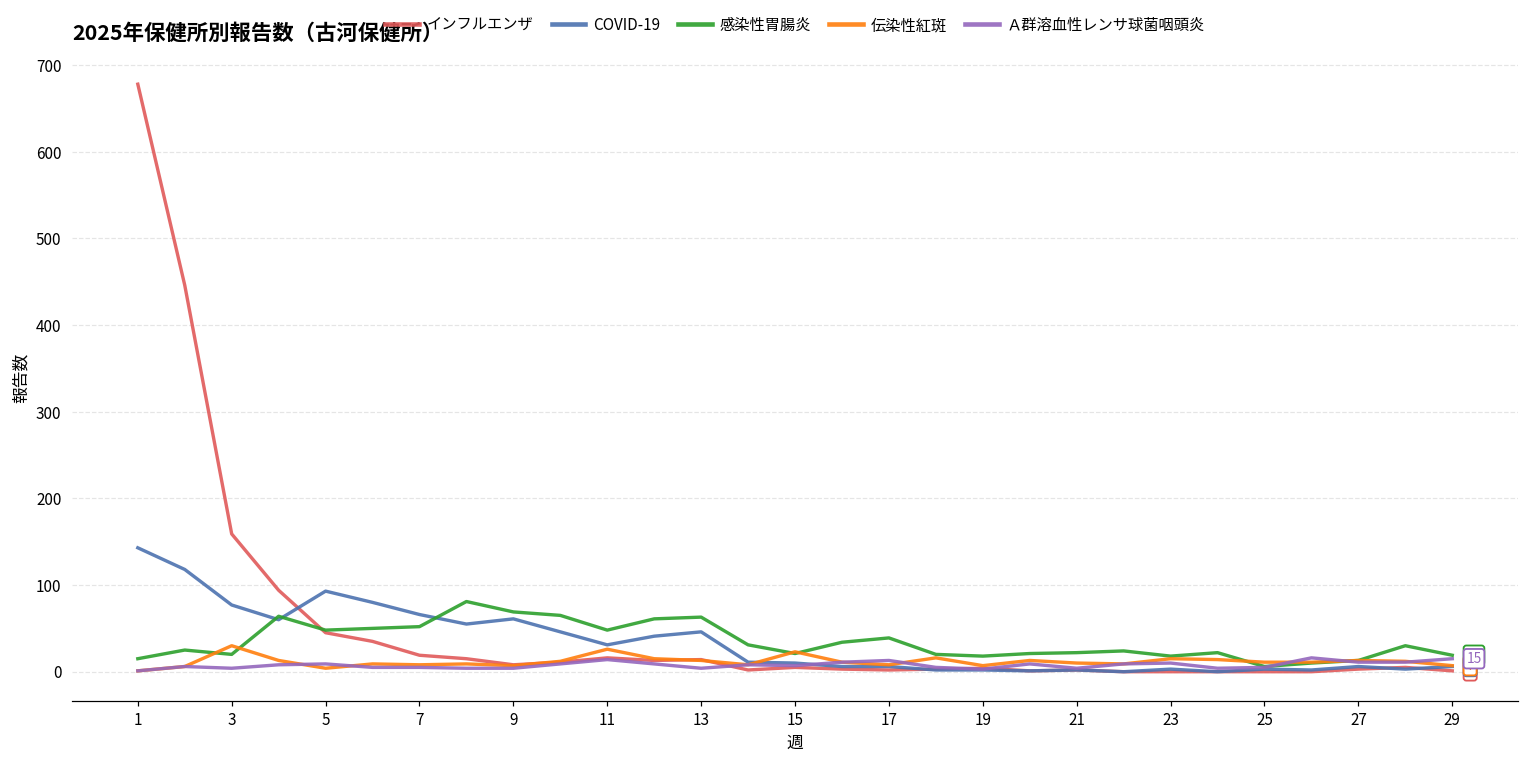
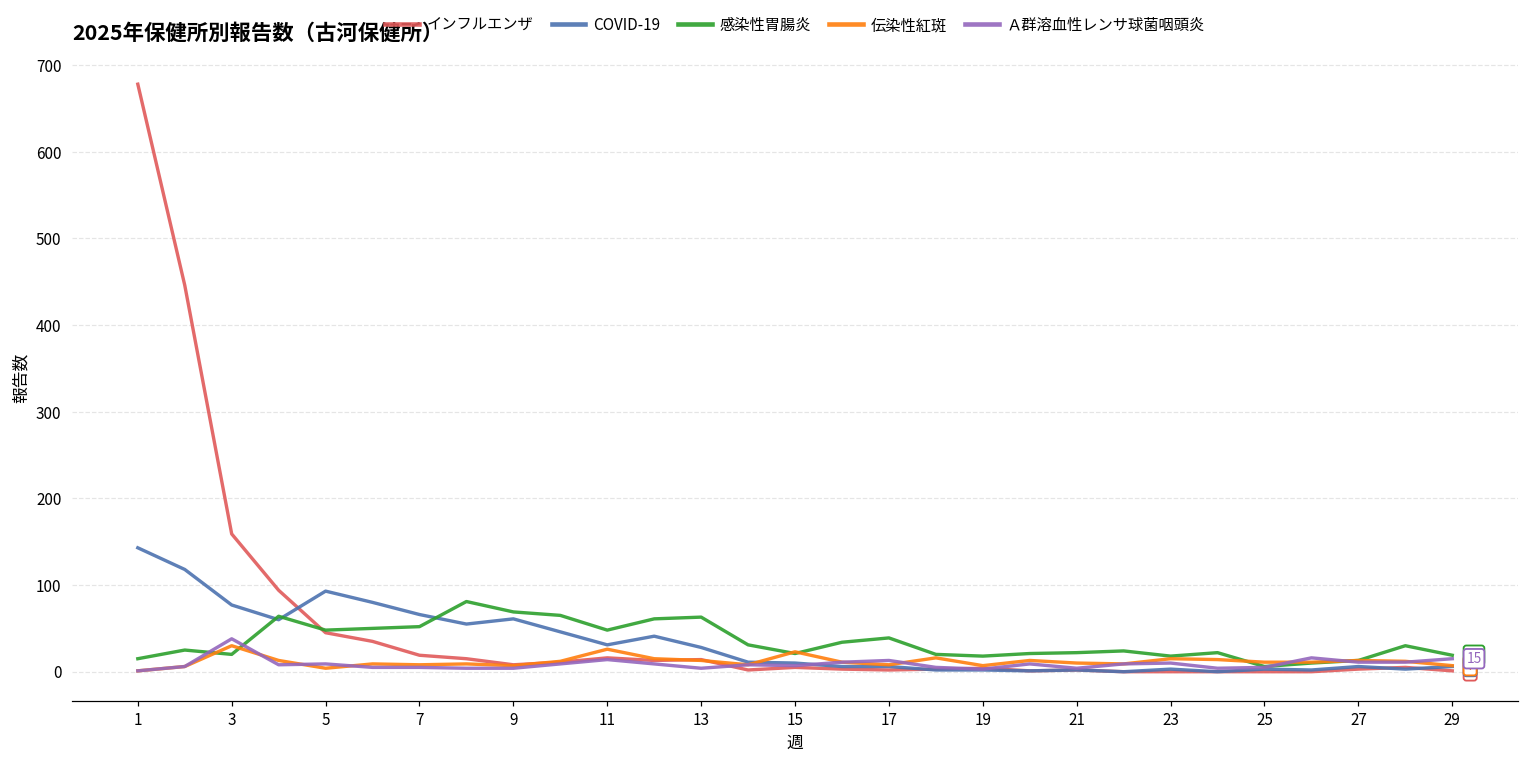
Ａ群溶血性レンサ球菌咽頭炎, 3: 0 -> 40
COVID-19, 13: 50 -> 30
